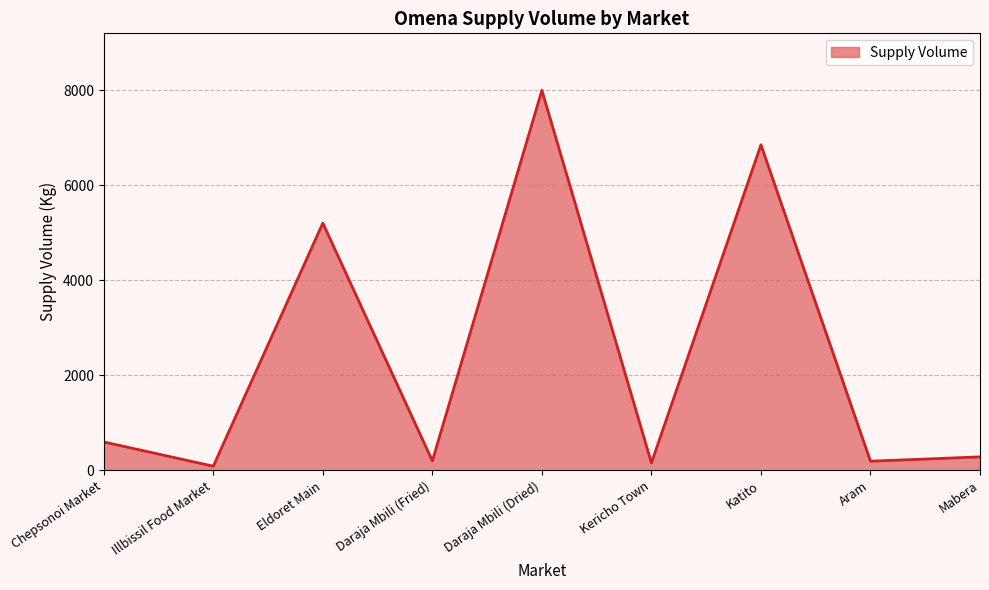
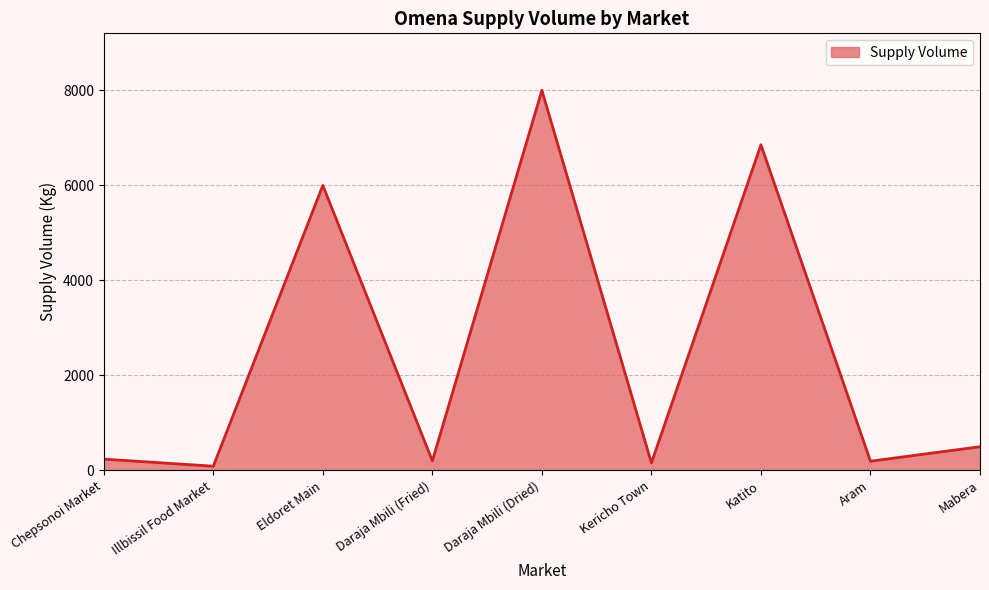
Chepsonoi Market: 600 -> 200
Eldoret Main: 5200 -> 6000
Mabera: 300 -> 500
